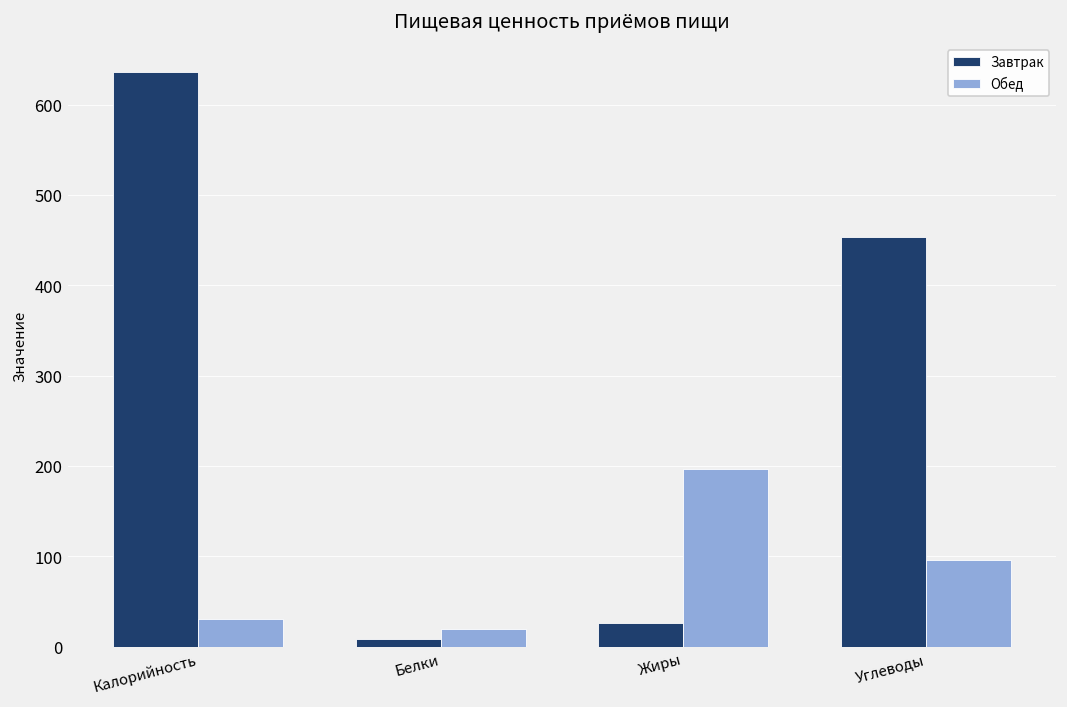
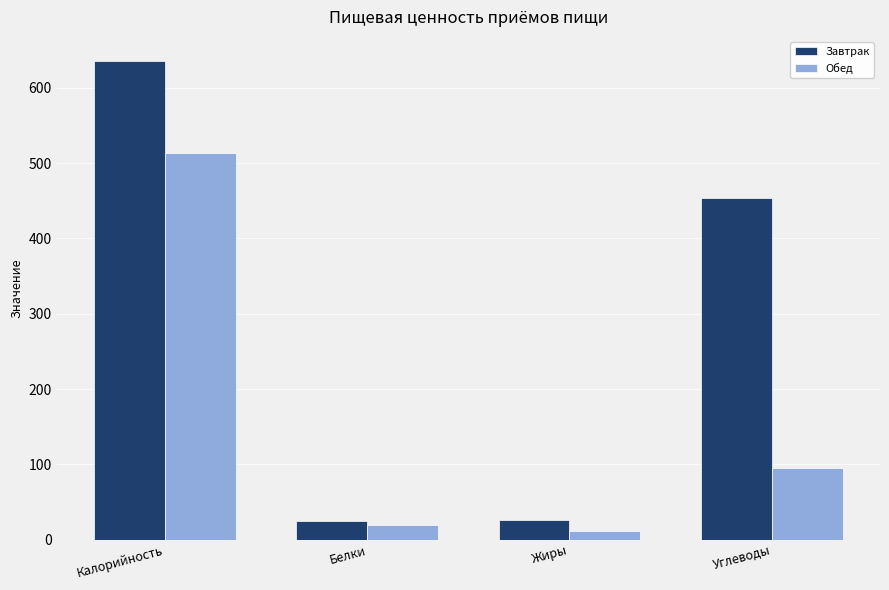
Обед, Калорийность: 30 -> 510
Завтрак, Белки: 10 -> 20
Обед, Жиры: 200 -> 10
